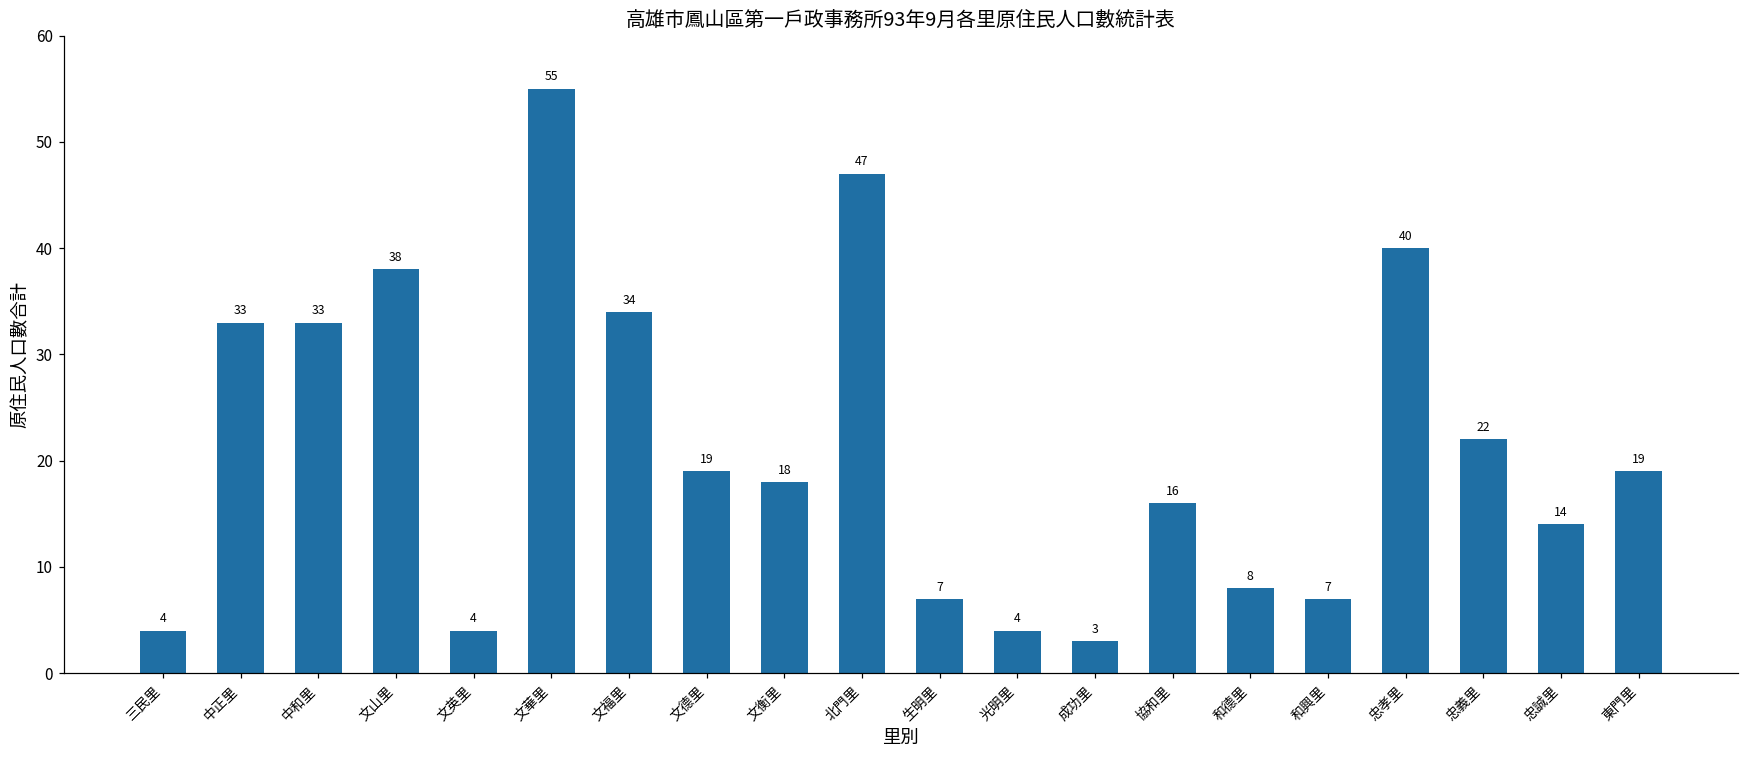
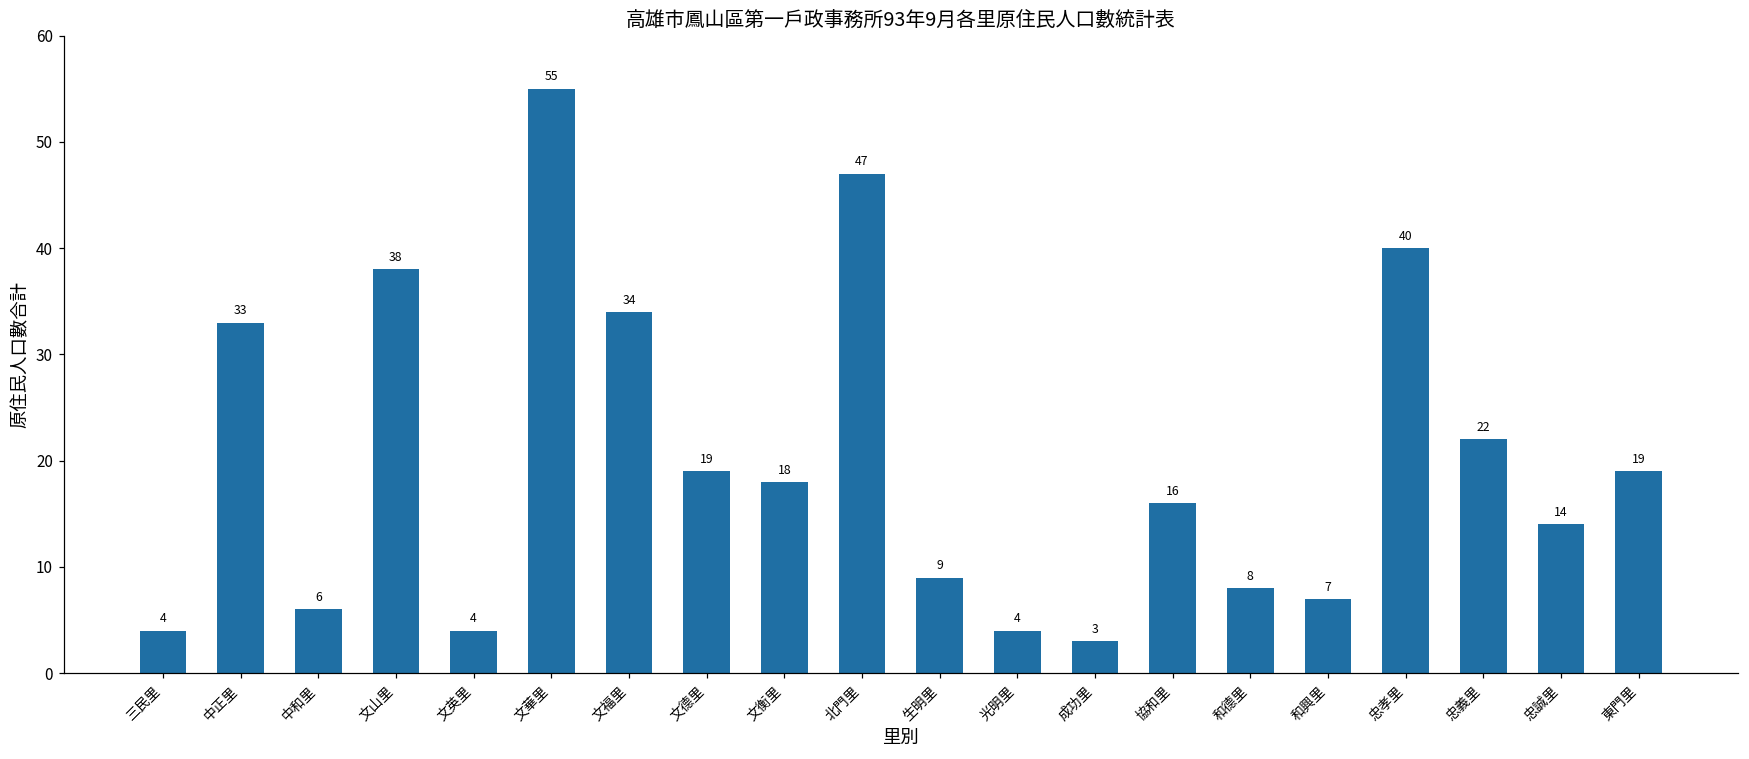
中和里: 33 -> 6
生明里: 7 -> 9
